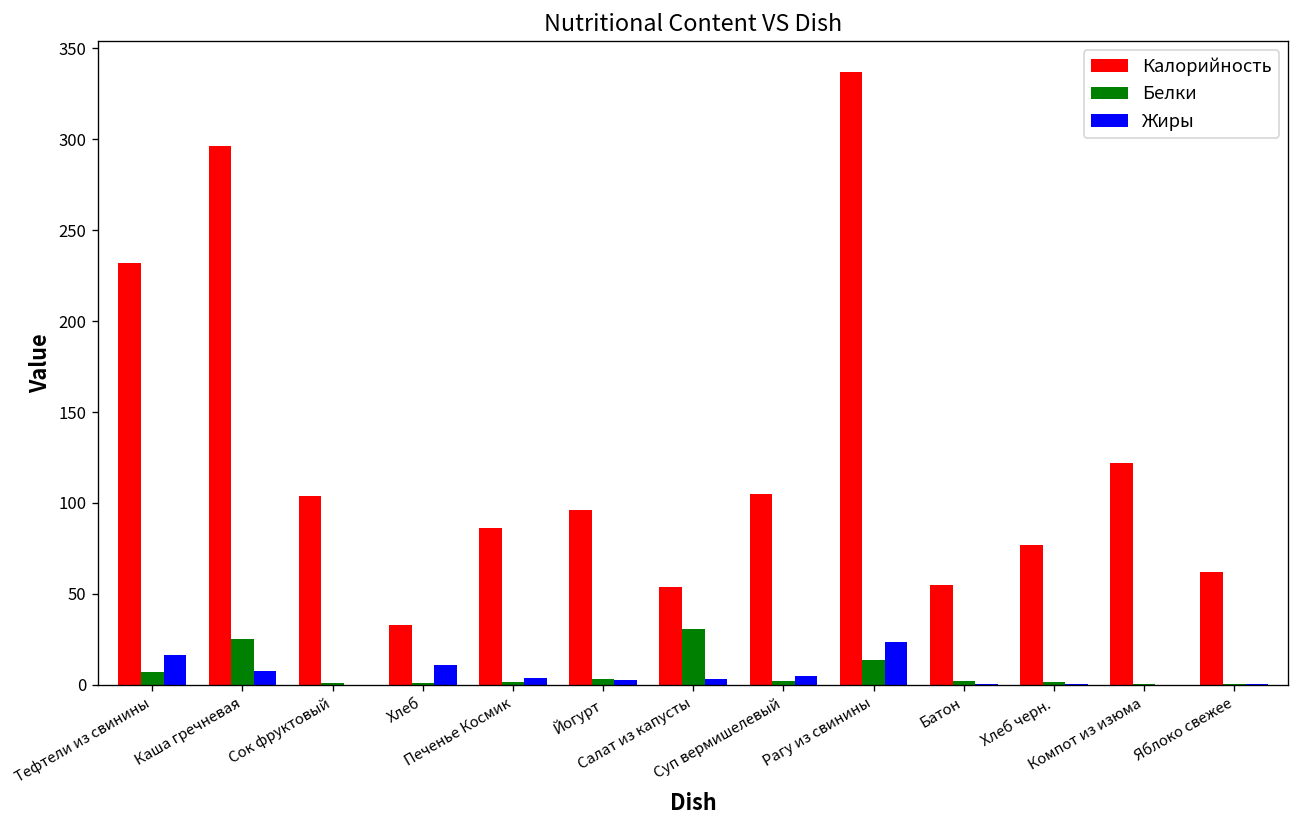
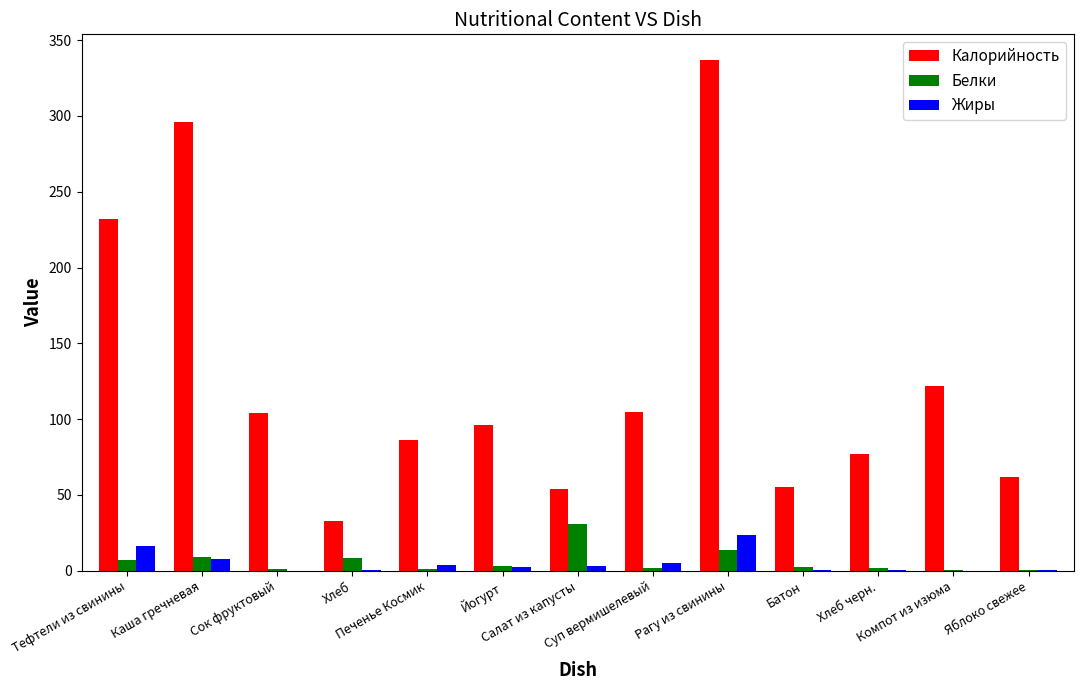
Белки, Каша гречневая: 25 -> 9
Белки, Хлеб: 1 -> 8
Жиры, Хлеб: 11 -> 0
